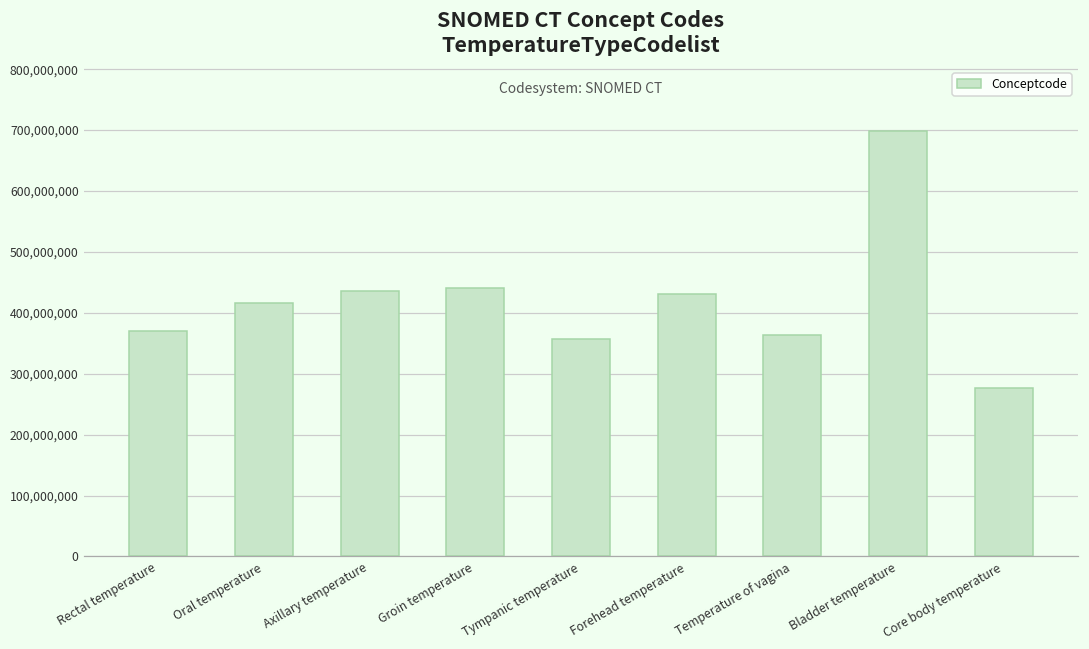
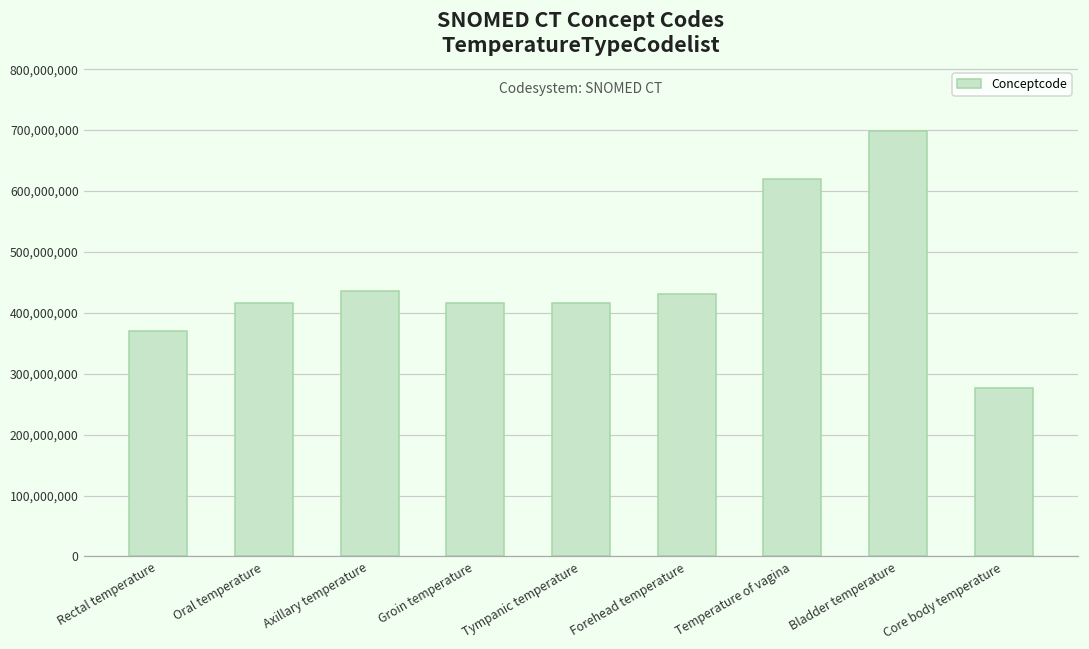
Groin temperature: 440,000,000 -> 420,000,000
Tympanic temperature: 360,000,000 -> 420,000,000
Temperature of vagina: 360,000,000 -> 620,000,000
